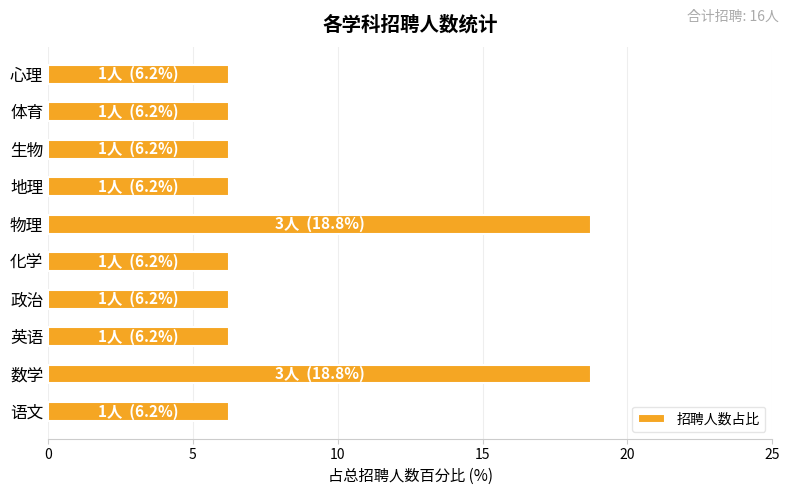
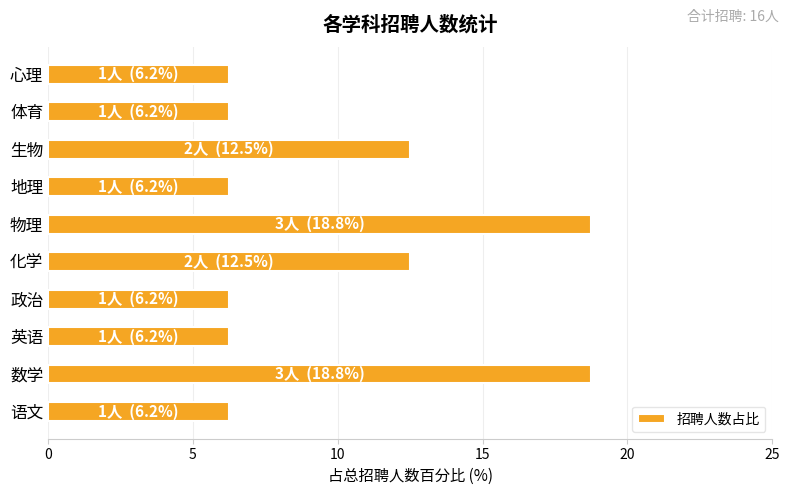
生物: 1人 (6.2%) -> 2人 (12.5%)
化学: 1人 (6.2%) -> 2人 (12.5%)
